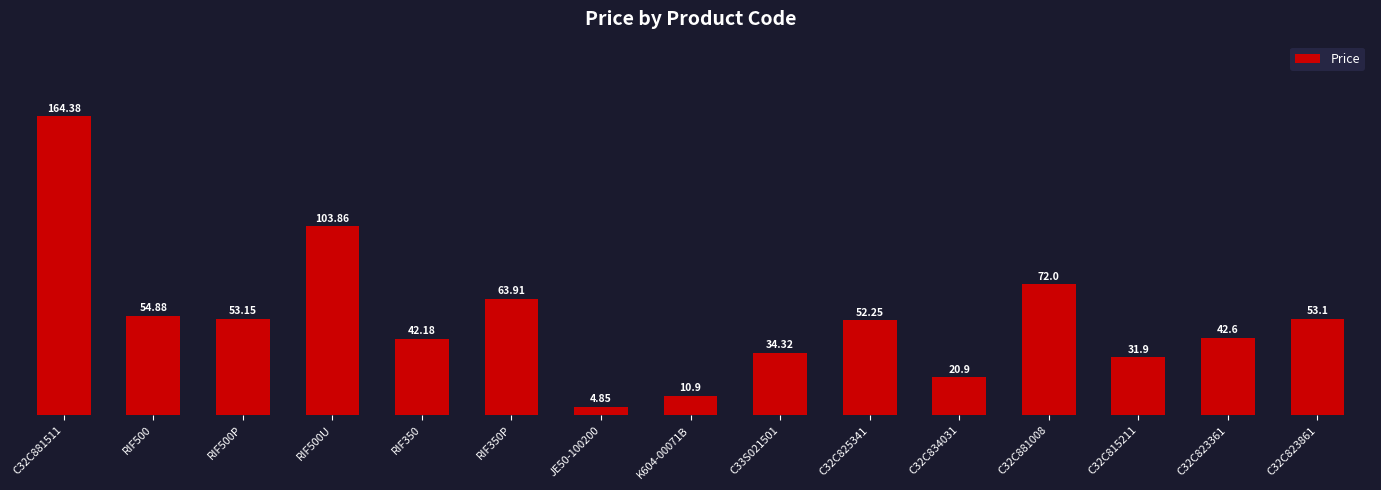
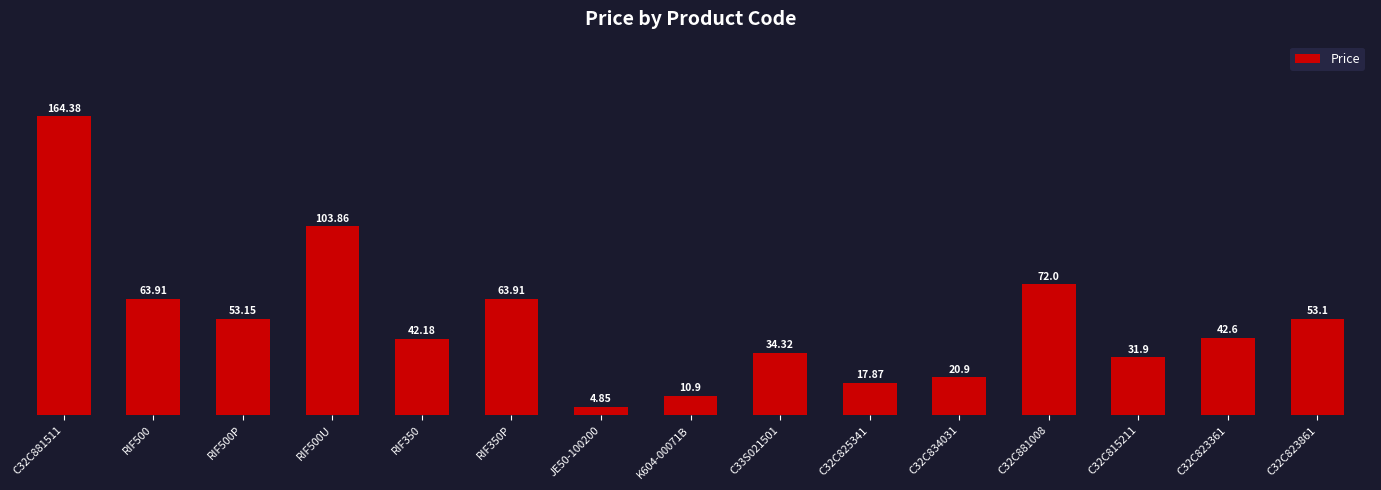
RIF500: 54.88 -> 63.91
C32C825341: 52.25 -> 17.87
